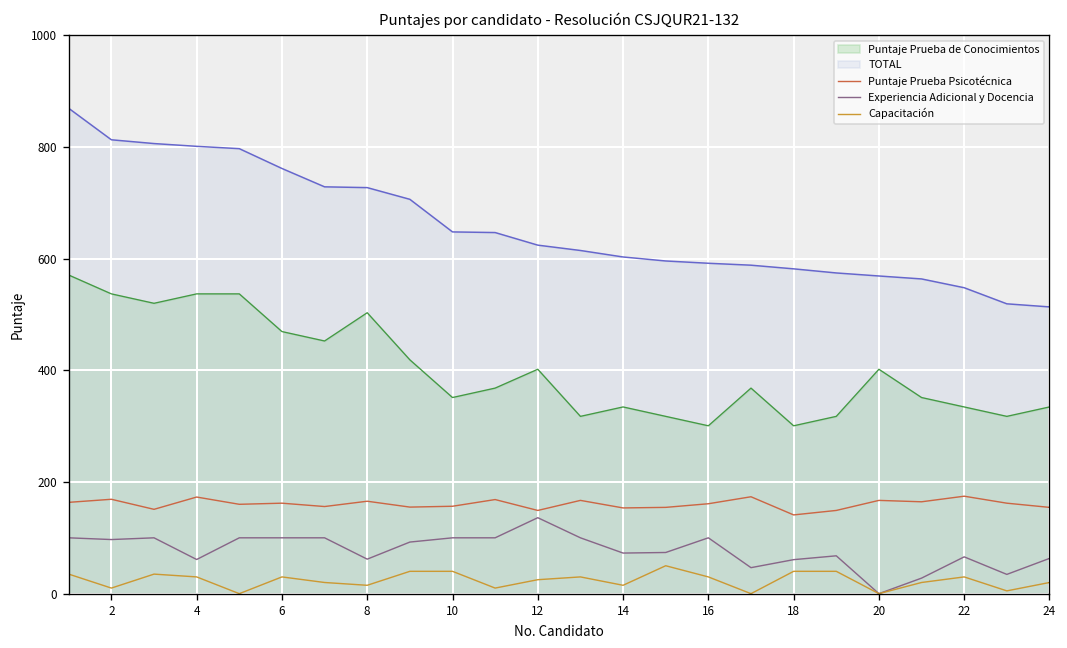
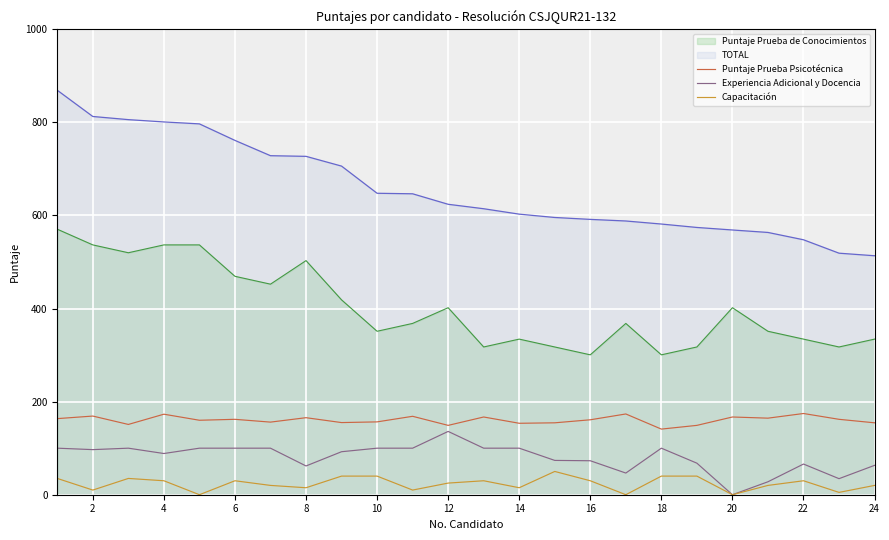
Experiencia Adicional y Docencia, 4: 60 -> 90
Experiencia Adicional y Docencia, 14: 70 -> 100
Experiencia Adicional y Docencia, 16: 100 -> 70
Experiencia Adicional y Docencia, 18: 60 -> 100
